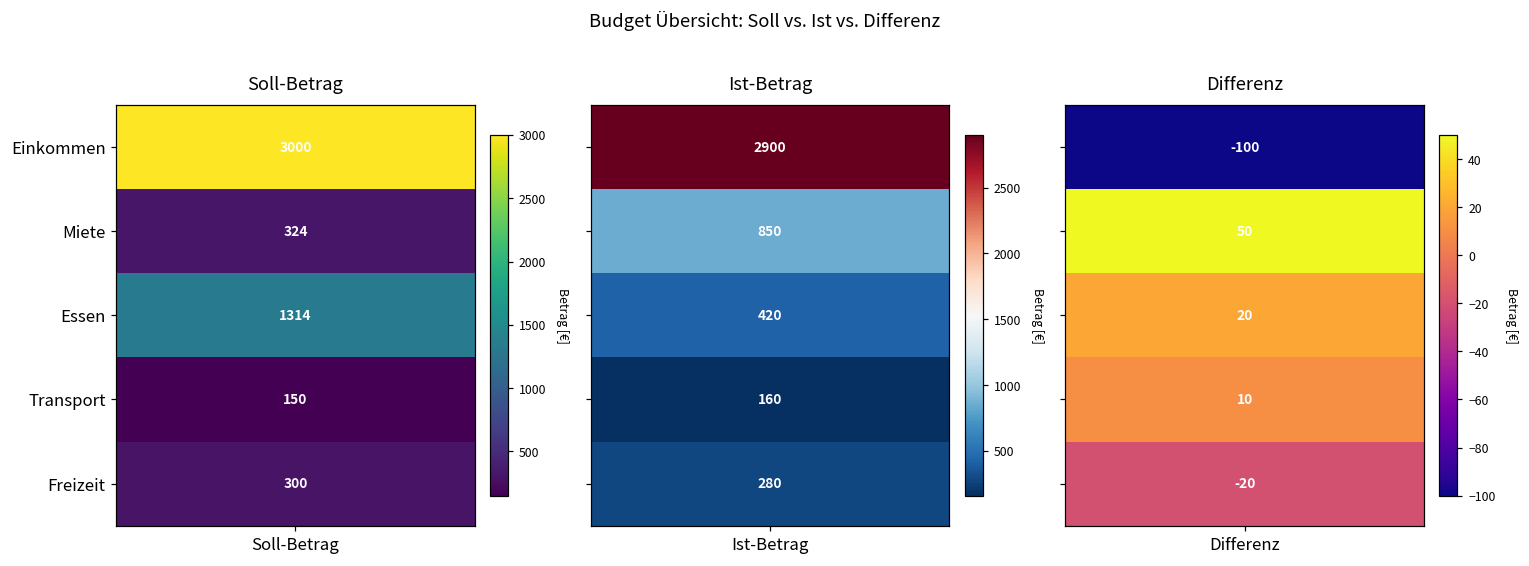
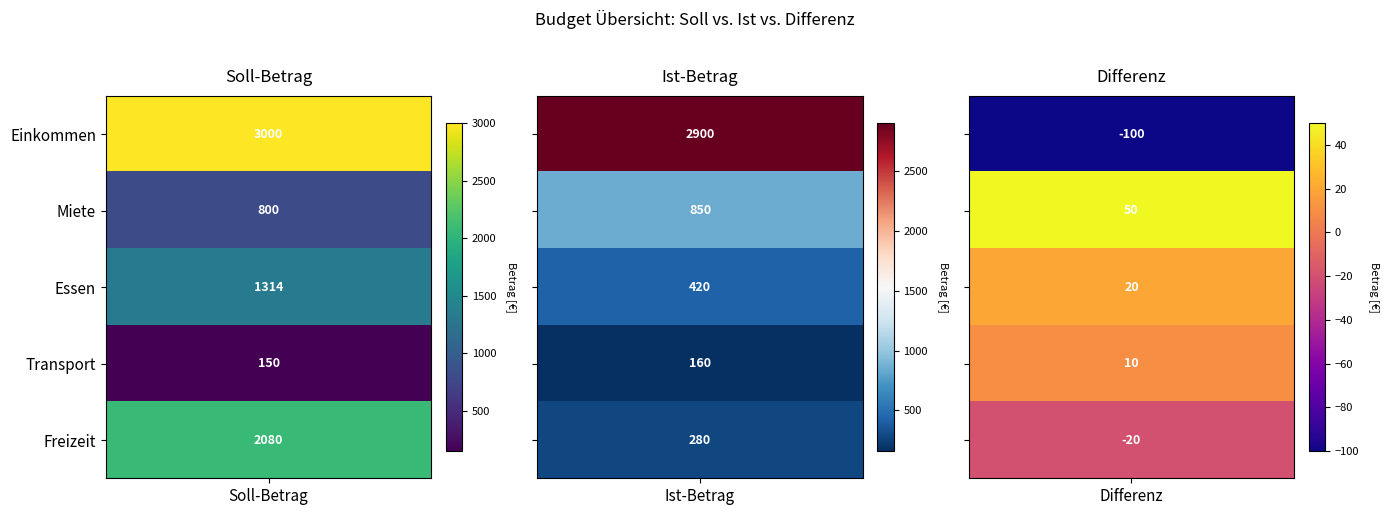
Soll-Betrag, Miete, Soll-Betrag: 324 -> 800
Soll-Betrag, Freizeit, Soll-Betrag: 300 -> 2080
